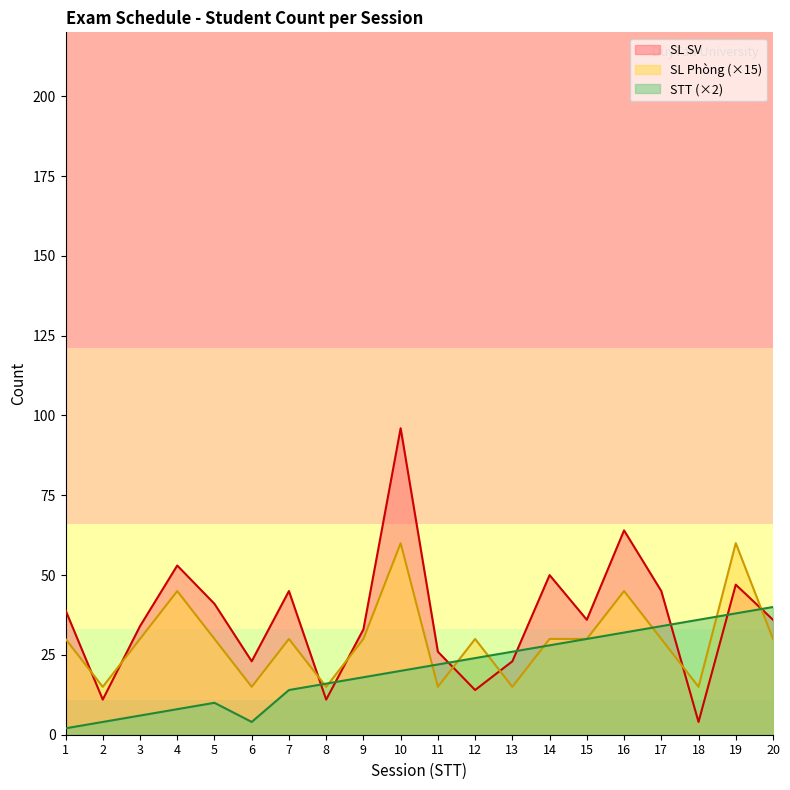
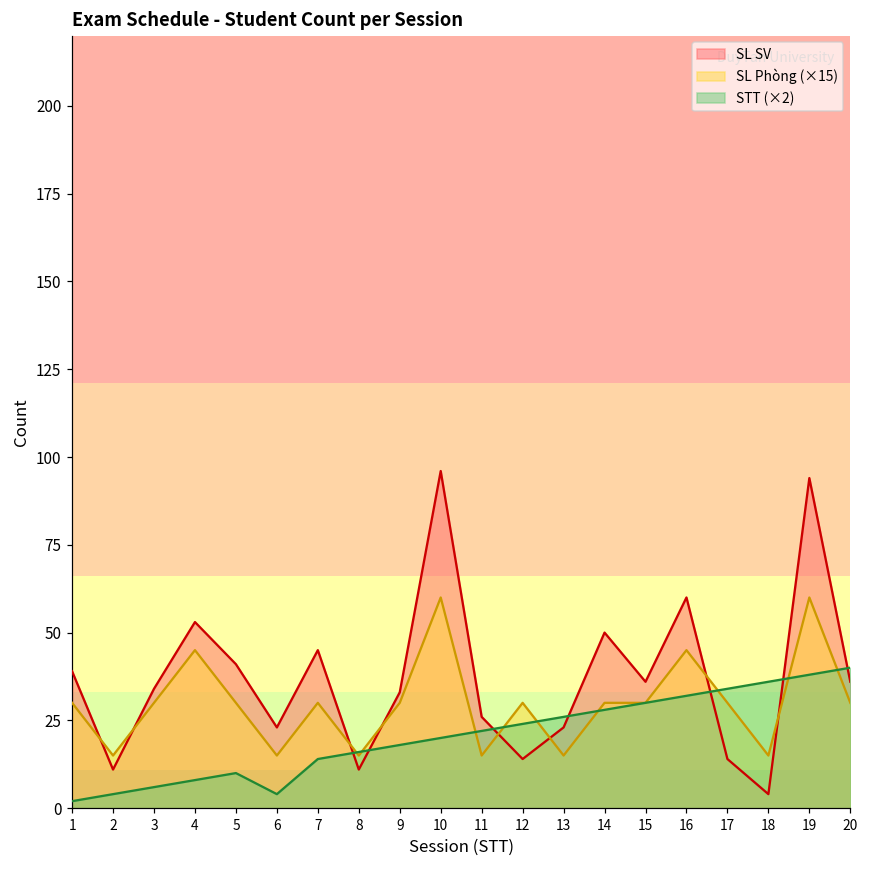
SL SV, 16: 64 -> 60
SL SV, 17: 45 -> 14
SL SV, 19: 47 -> 94
